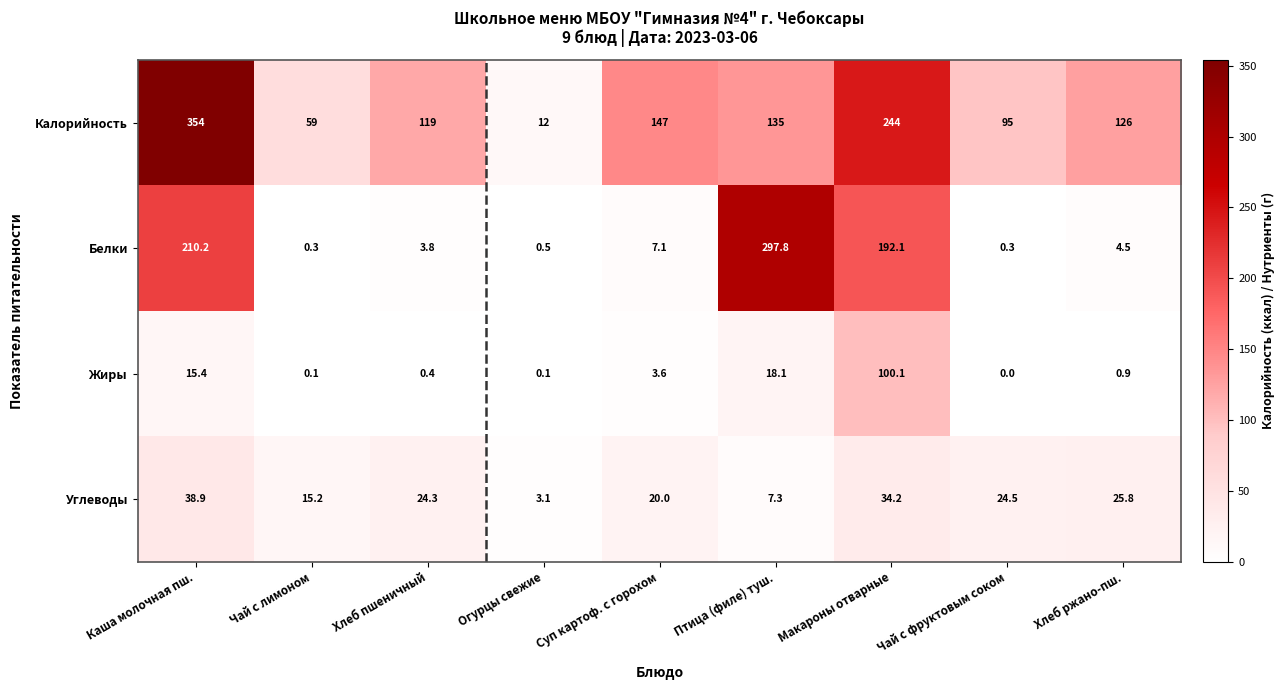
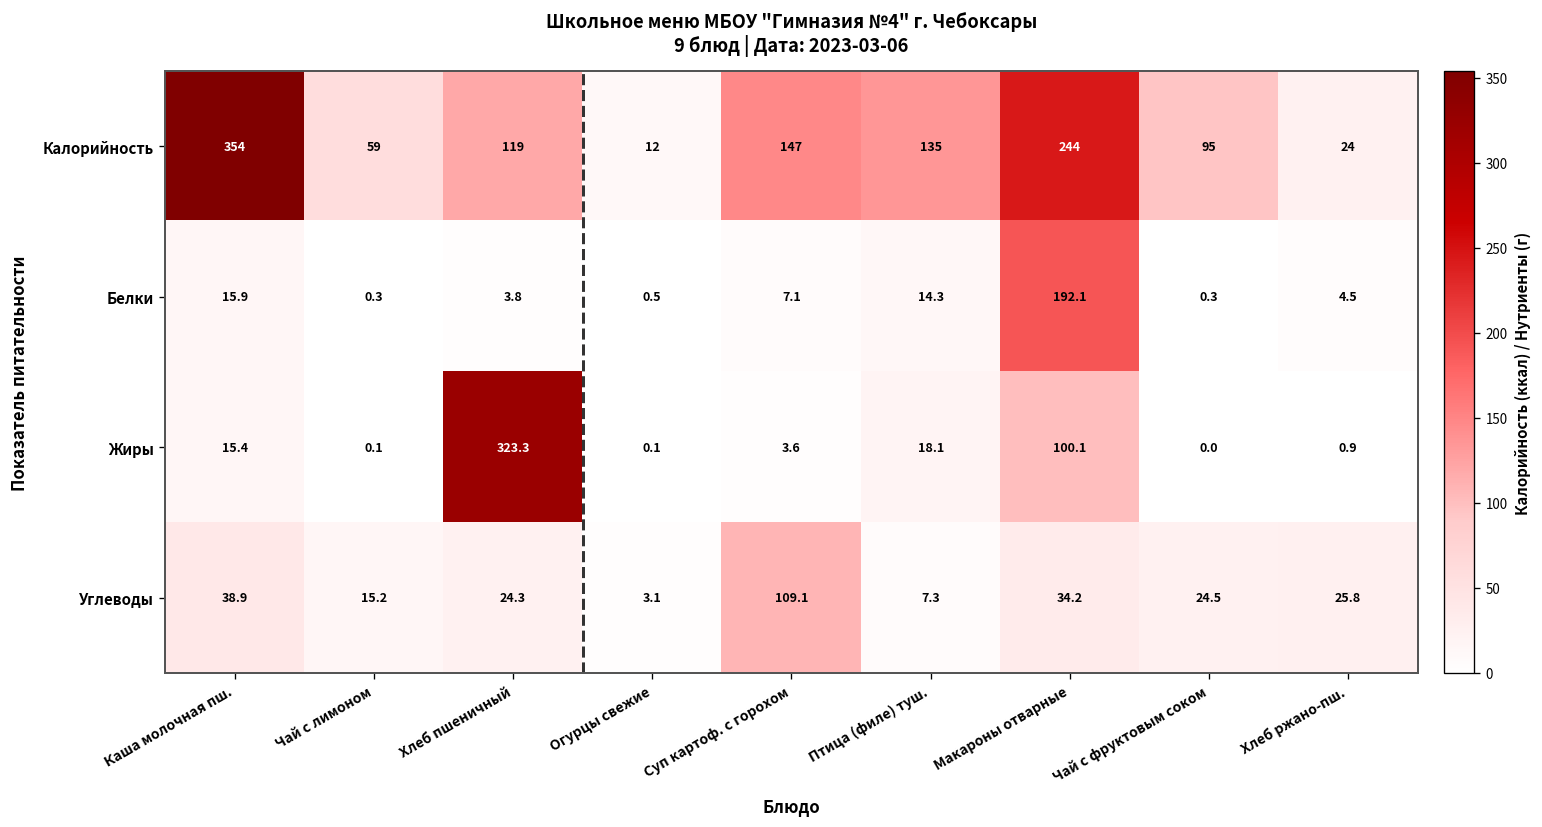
Калорийность, Хлеб ржано-пш.: 126 -> 24
Белки, Каша молочная пш.: 210.2 -> 15.9
Белки, Птица (филе) туш.: 297.8 -> 14.3
Жиры, Хлеб пшеничный: 0.4 -> 323.3
Углеводы, Суп картоф. с горохом: 20.0 -> 109.1
